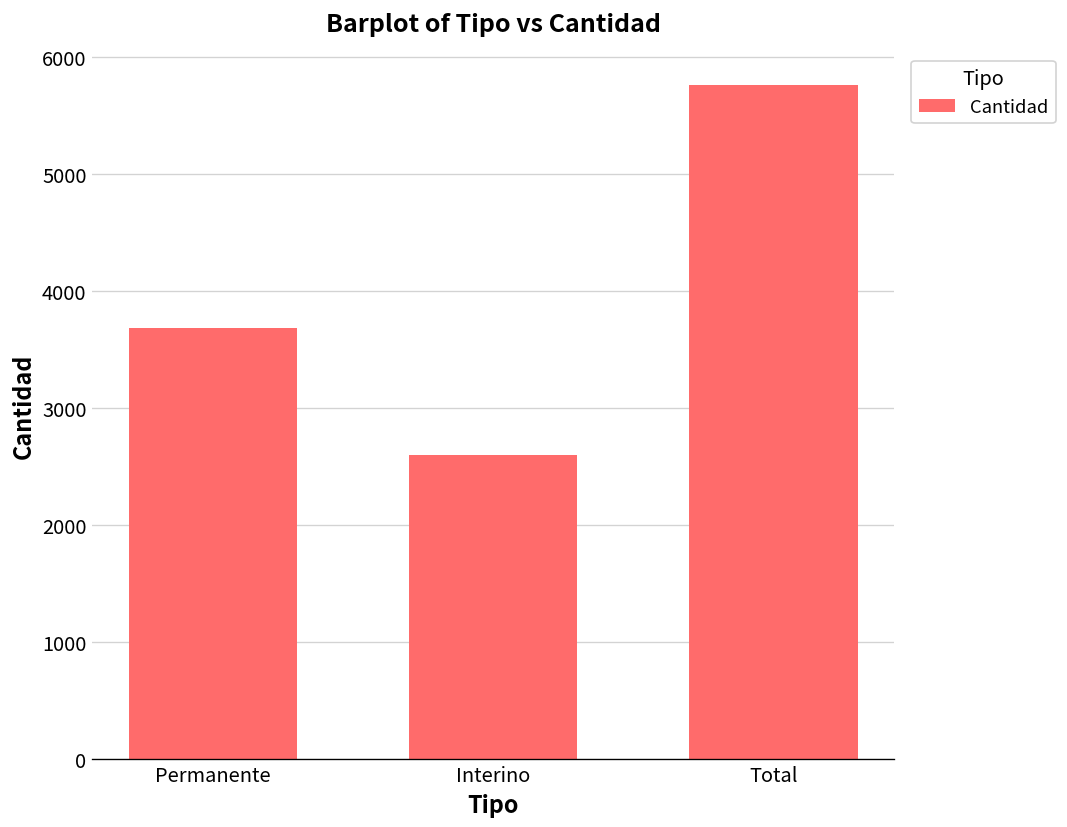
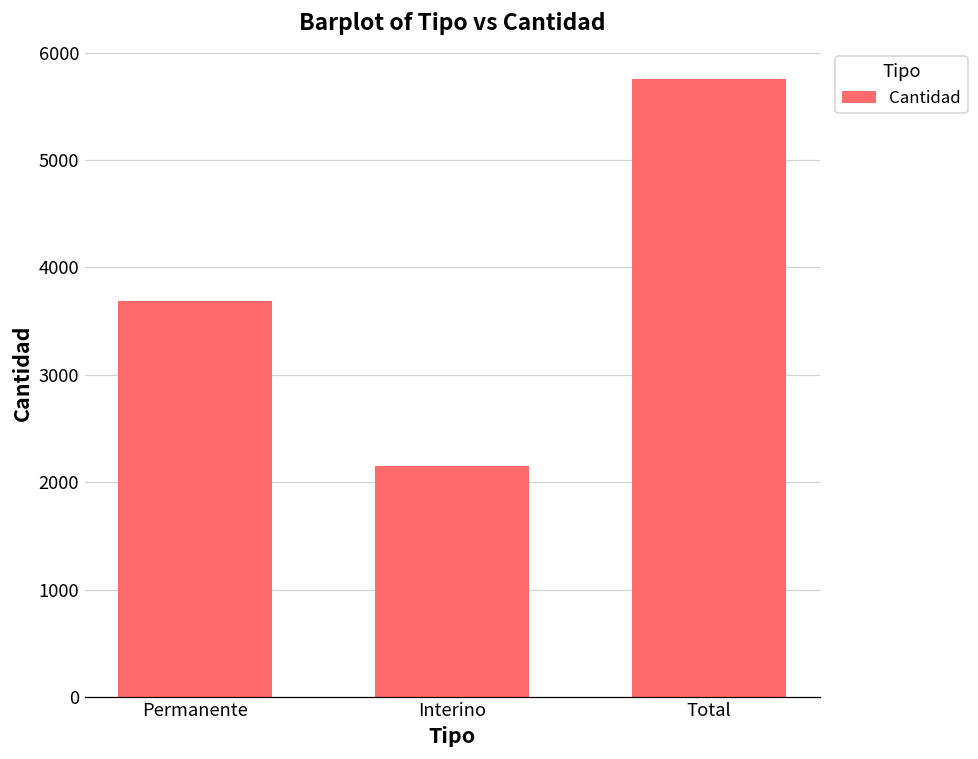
Interino: 2600 -> 2100
